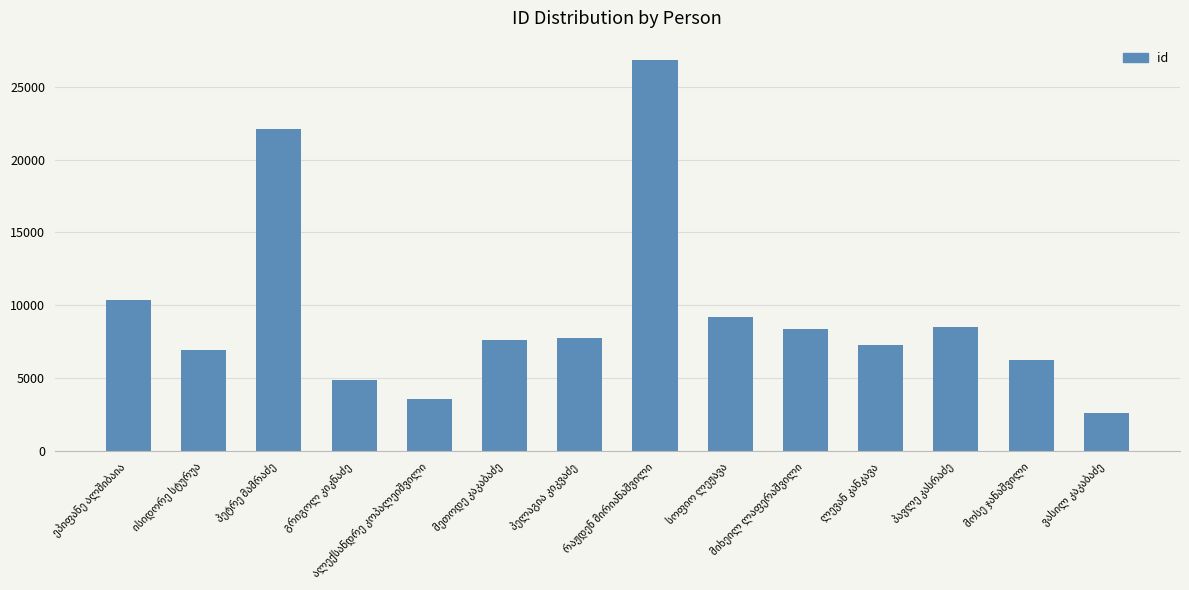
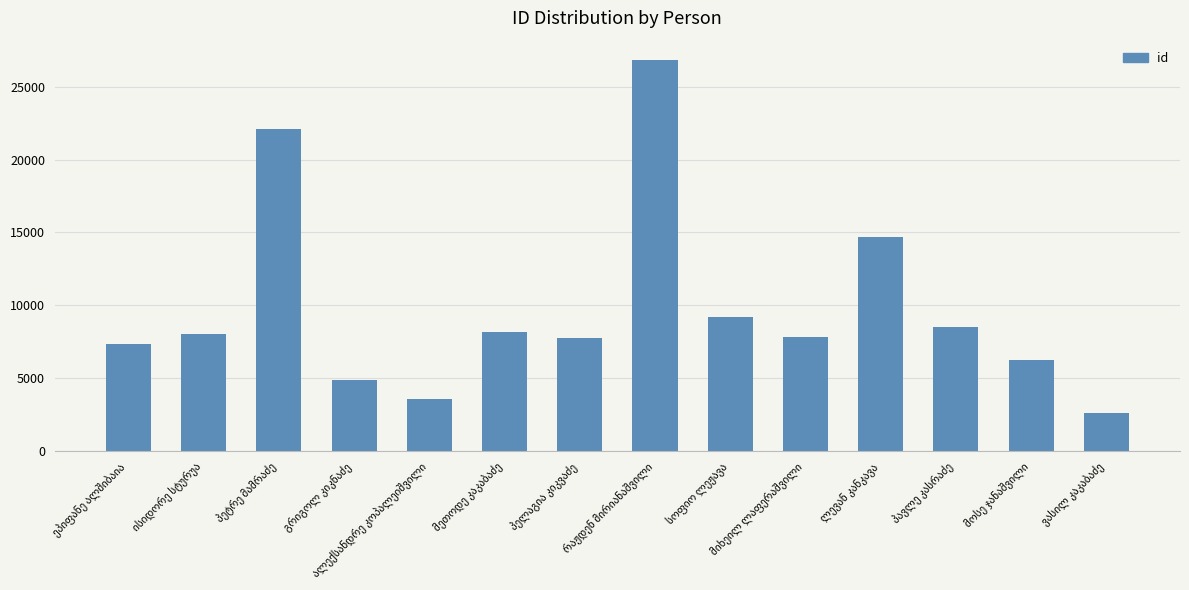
ეპიფანე ალშიბაია: 10400 -> 7400
ისიდორე სტურუა: 6900 -> 8000
მეთოდე კაკაბაძე: 7600 -> 8200
მიხეილ ლაფერაშვილი: 8400 -> 7800
ლევან კანკავა: 7300 -> 14700
